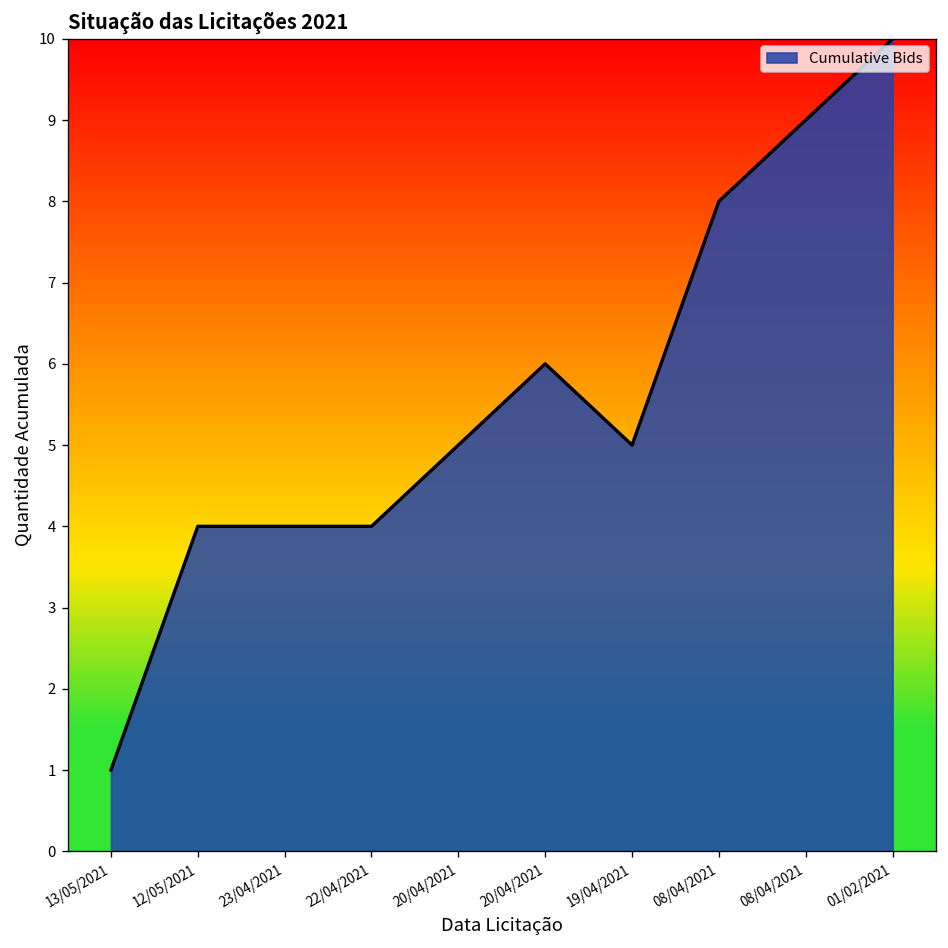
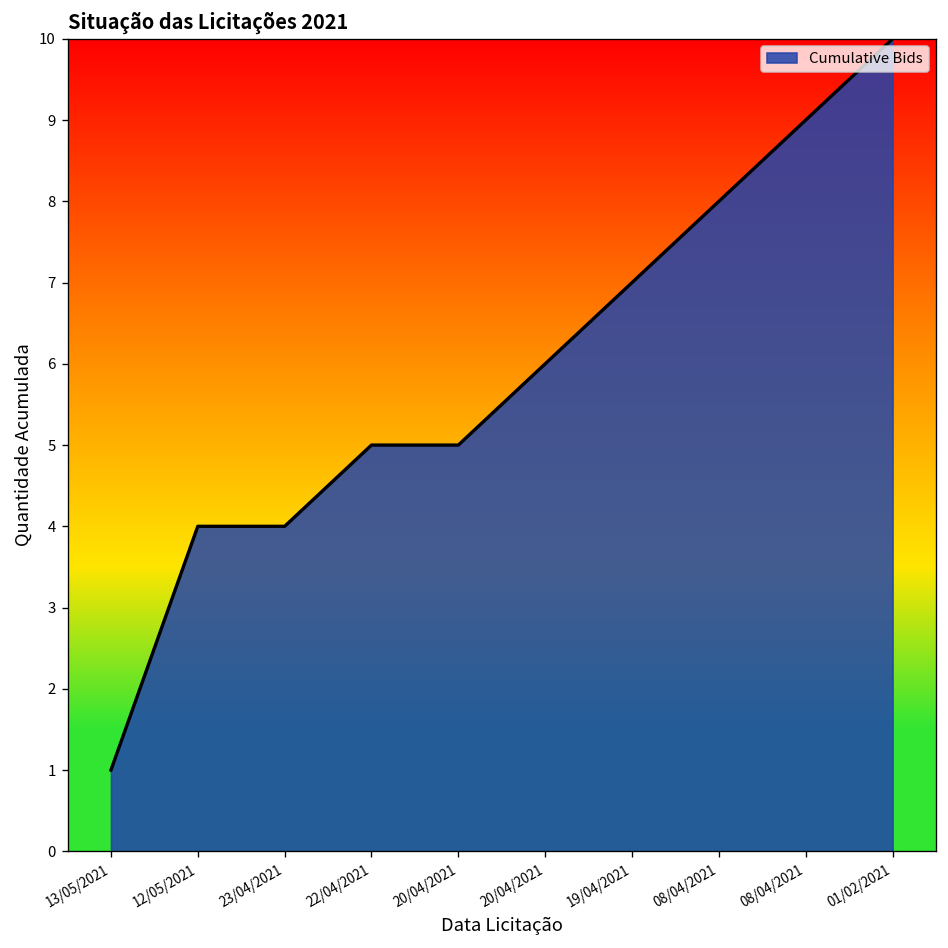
22/04/2021: 4 -> 5
19/04/2021: 5 -> 7
